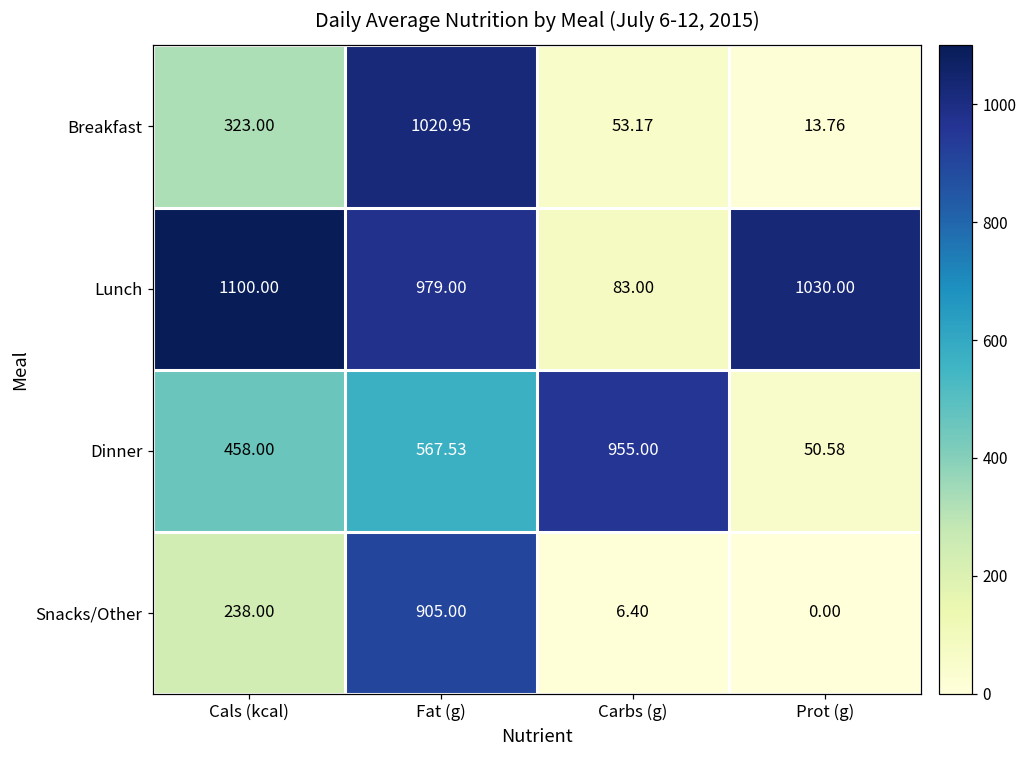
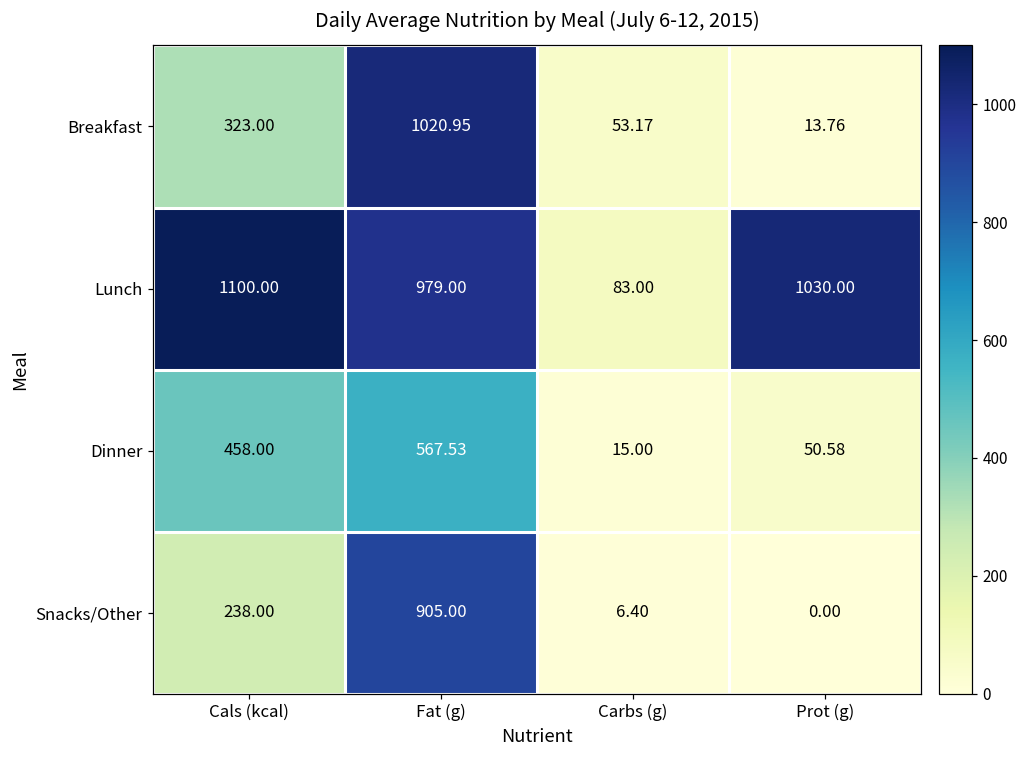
Dinner, Carbs (g): 955.00 -> 15.00
